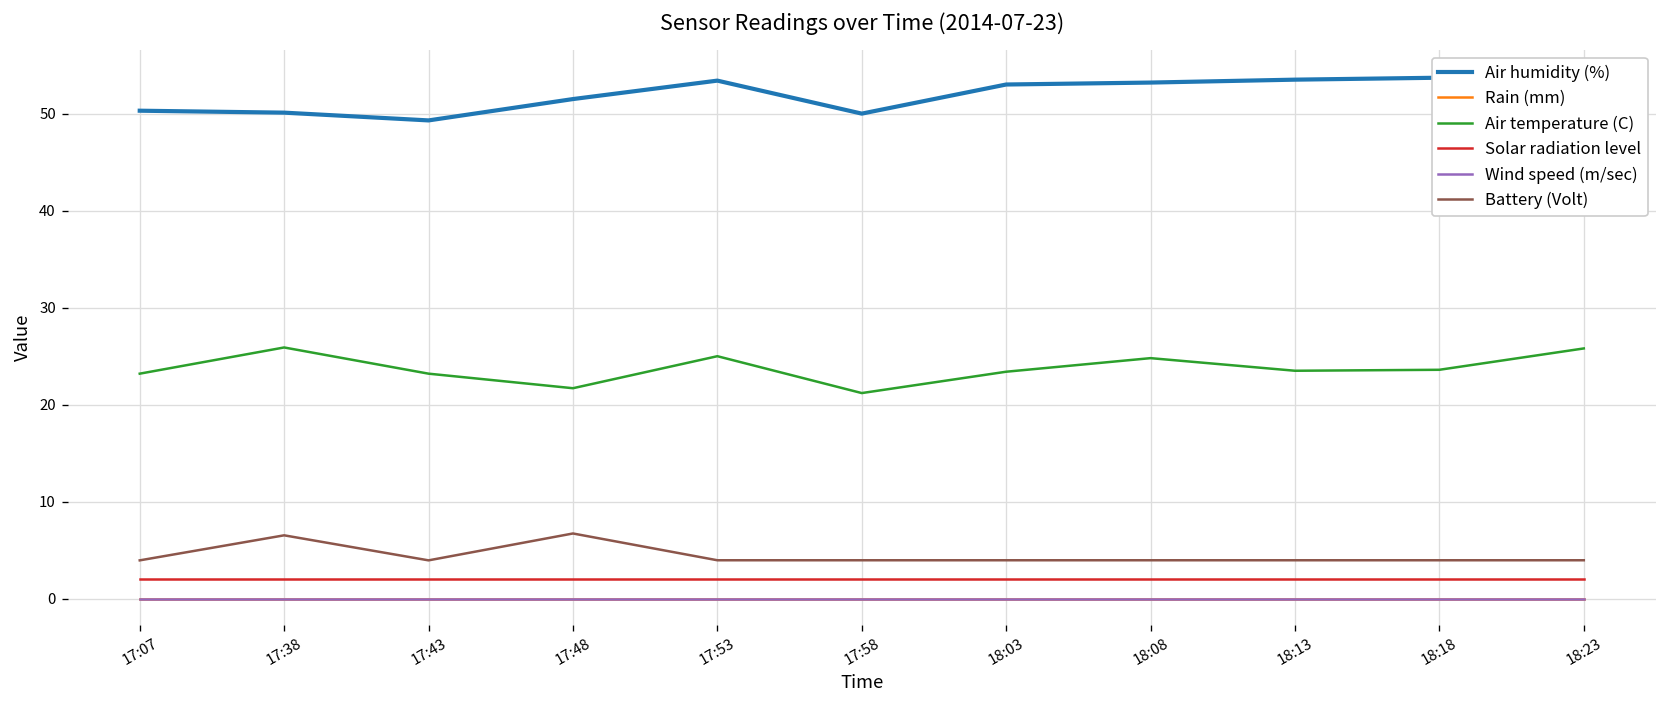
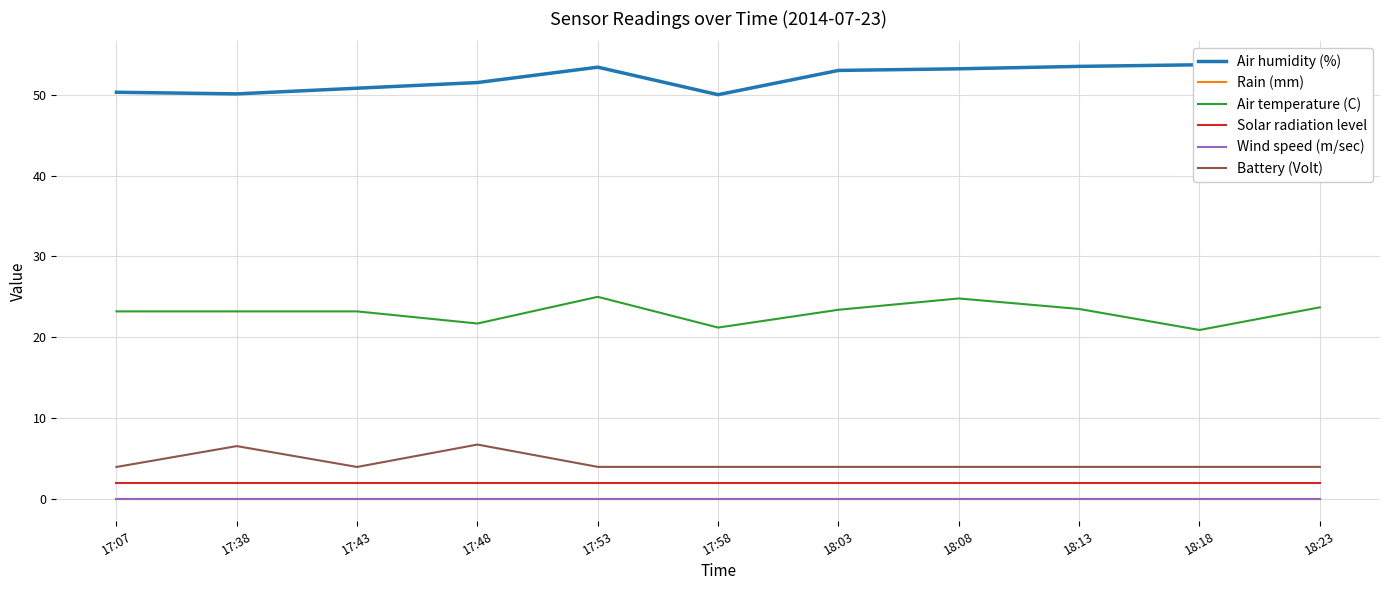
Air temperature (C), 17:38: 26 -> 23
Air humidity (%), 17:43: 49 -> 51
Air temperature (C), 18:18: 24 -> 21
Air temperature (C), 18:23: 26 -> 24
